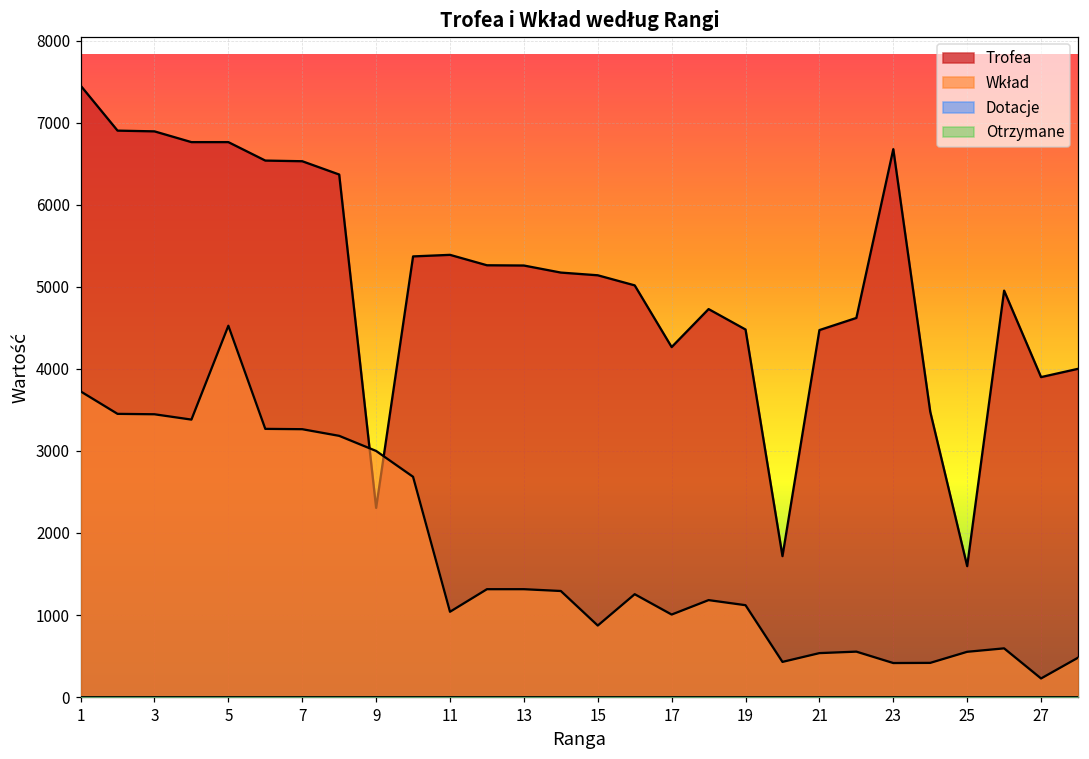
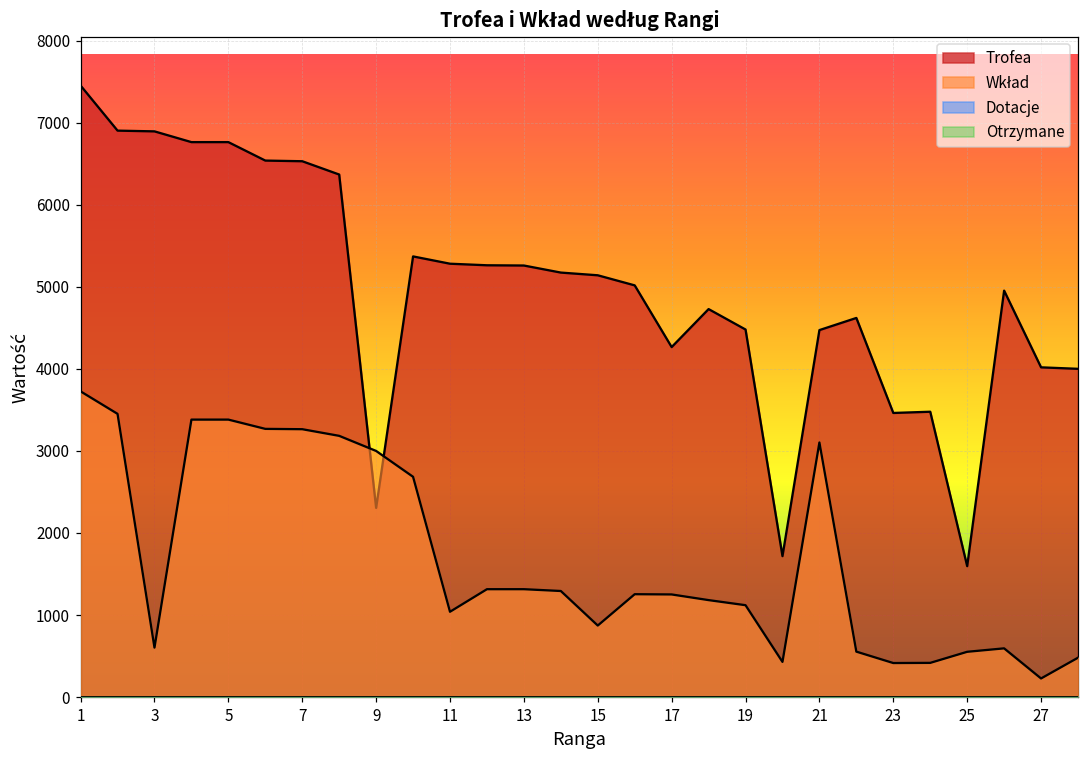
Wkład, 3: 3400 -> 600
Wkład, 5: 4500 -> 3400
Trofea, 11: 5400 -> 5300
Wkład, 17: 1000 -> 1300
Wkład, 21: 500 -> 3100
Trofea, 23: 6700 -> 3500
Trofea, 27: 3900 -> 4000
